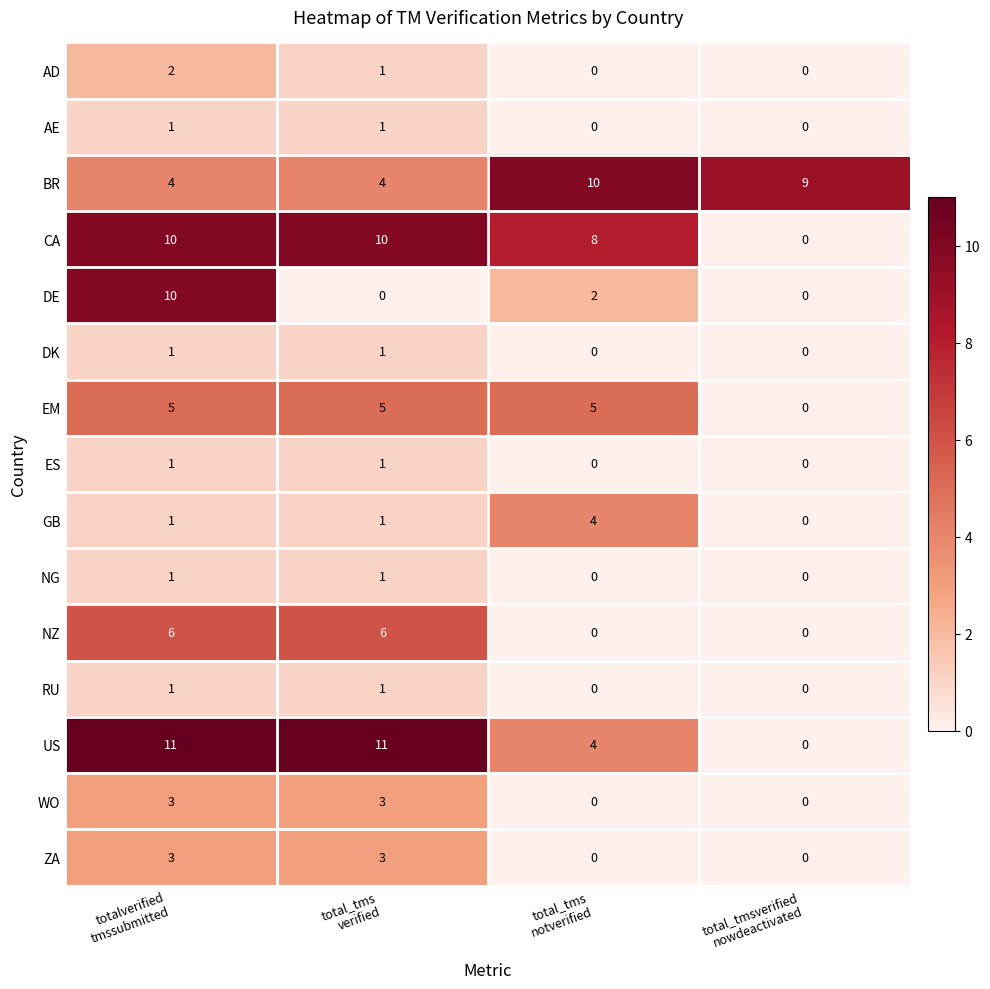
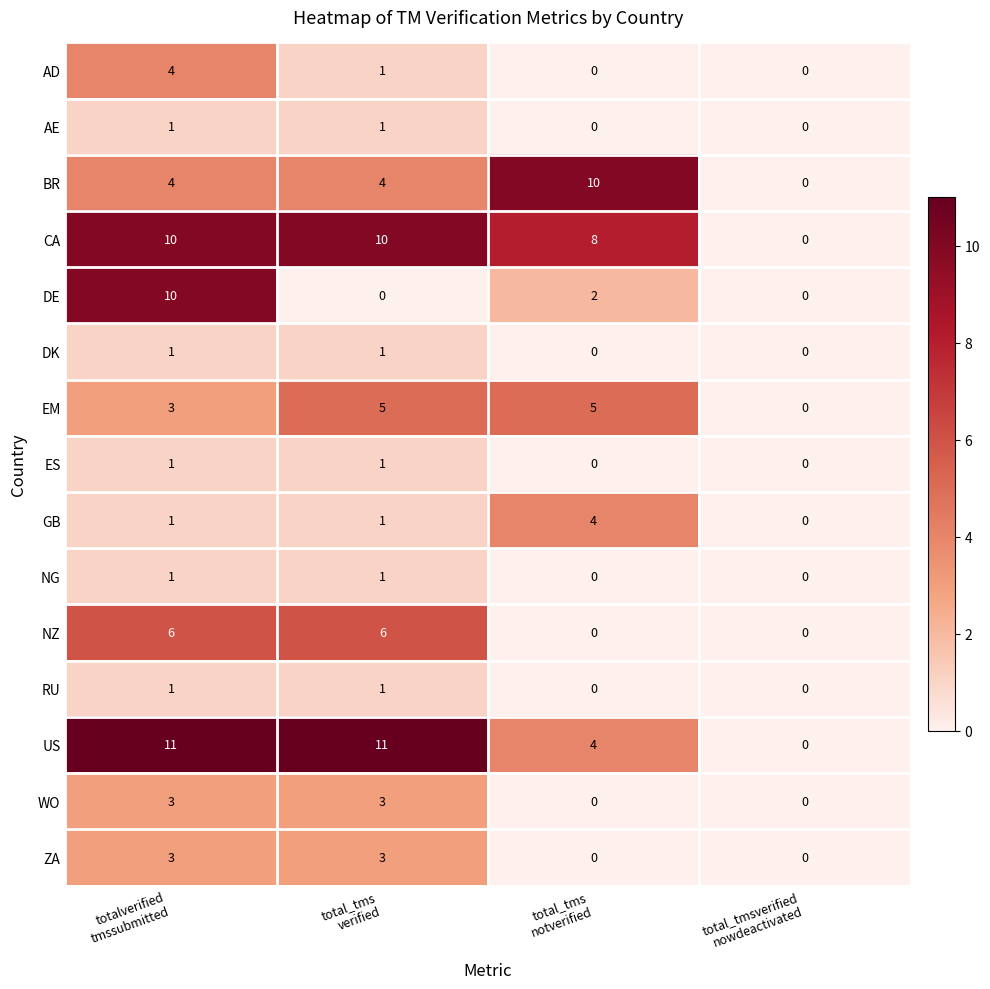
AD, totalverified tmssubmitted: 2 -> 4
BR, total_tmsverified nowdeactivated: 9 -> 0
EM, totalverified tmssubmitted: 5 -> 3
